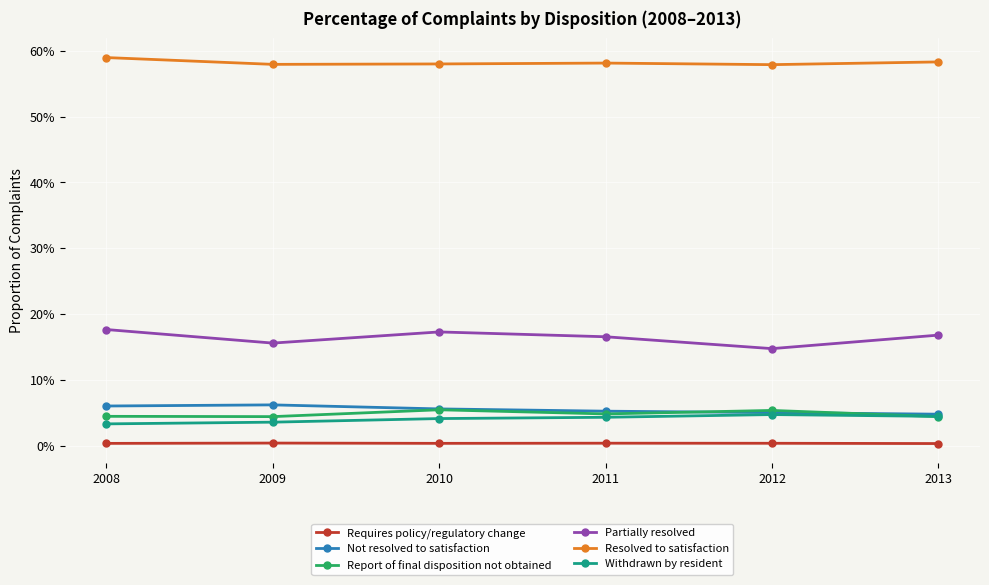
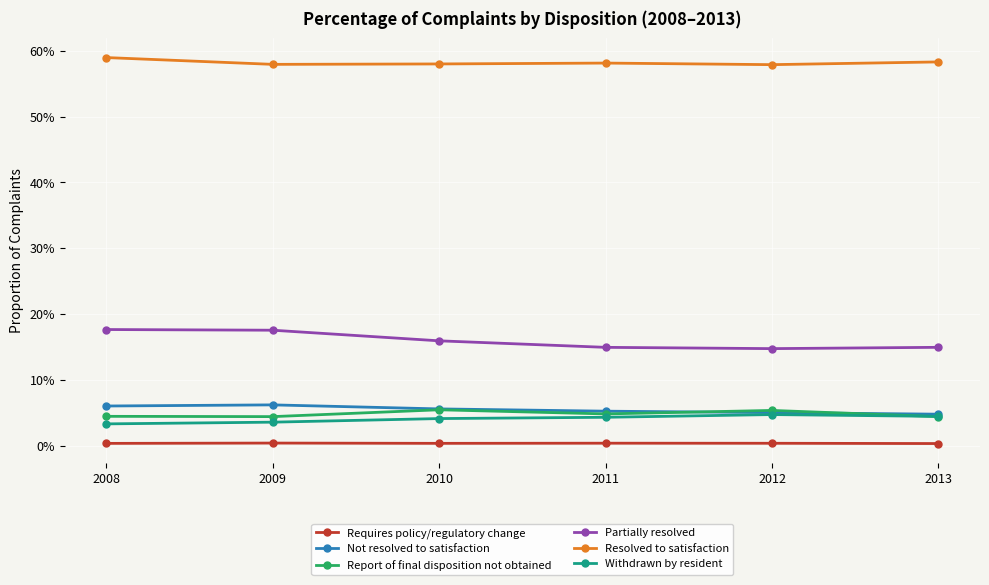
Partially resolved, 2009: 16% -> 18%
Partially resolved, 2010: 17% -> 16%
Partially resolved, 2011: 17% -> 15%
Partially resolved, 2013: 17% -> 15%
